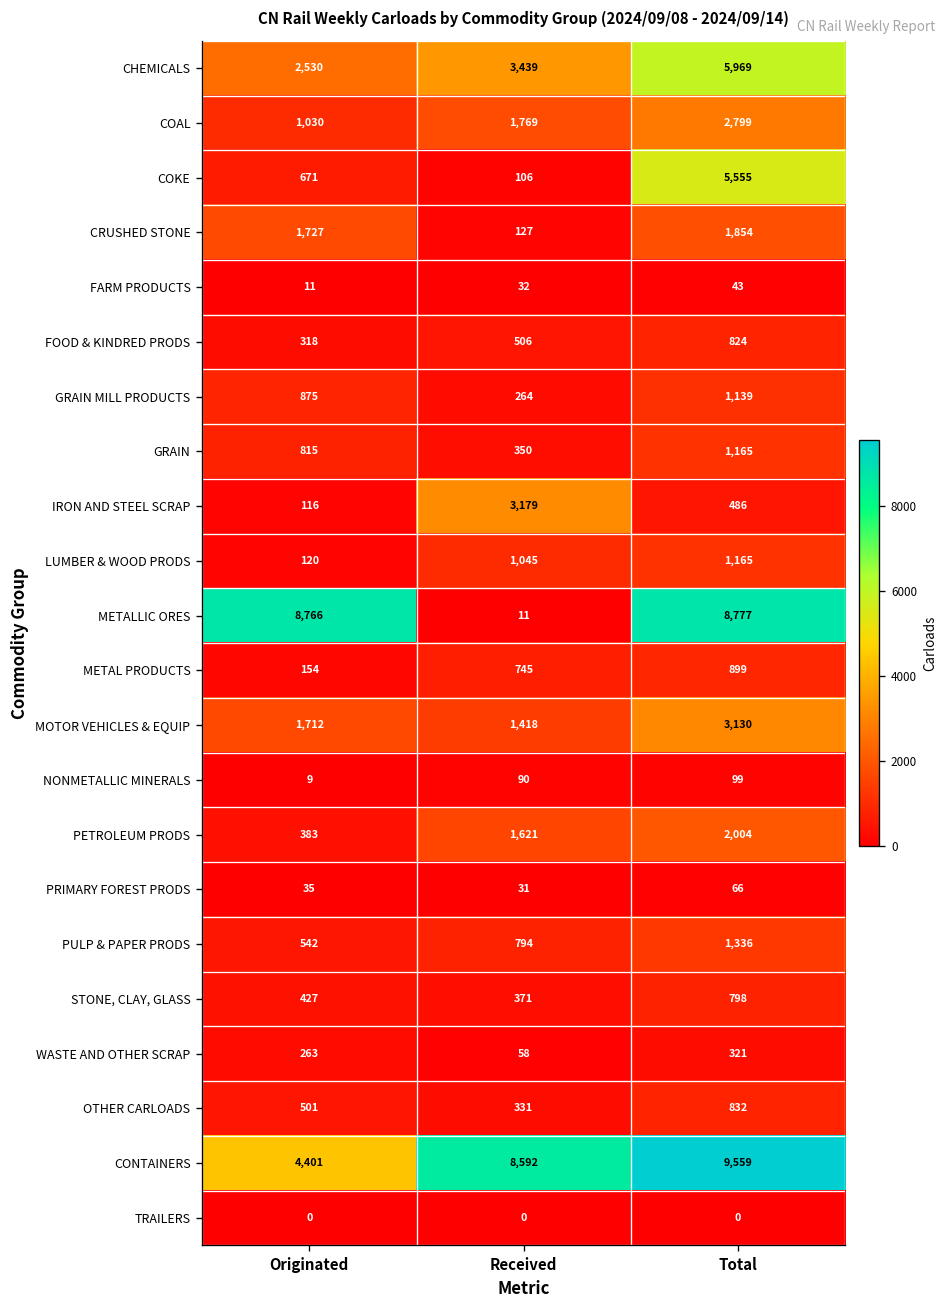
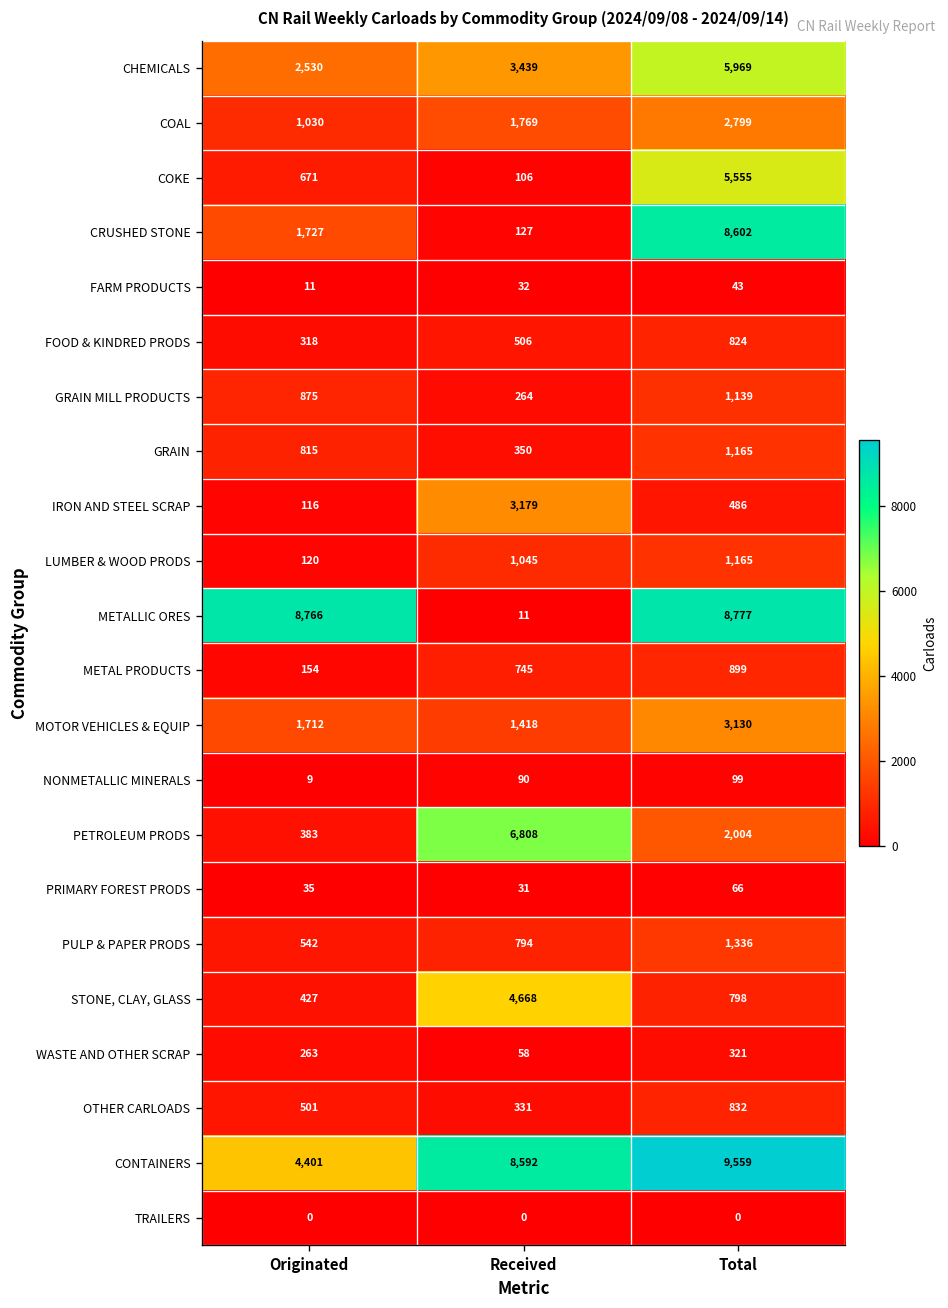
CRUSHED STONE, Total: 1,854 -> 8,602
PETROLEUM PRODS, Received: 1,621 -> 6,808
STONE, CLAY, GLASS, Received: 371 -> 4,668
